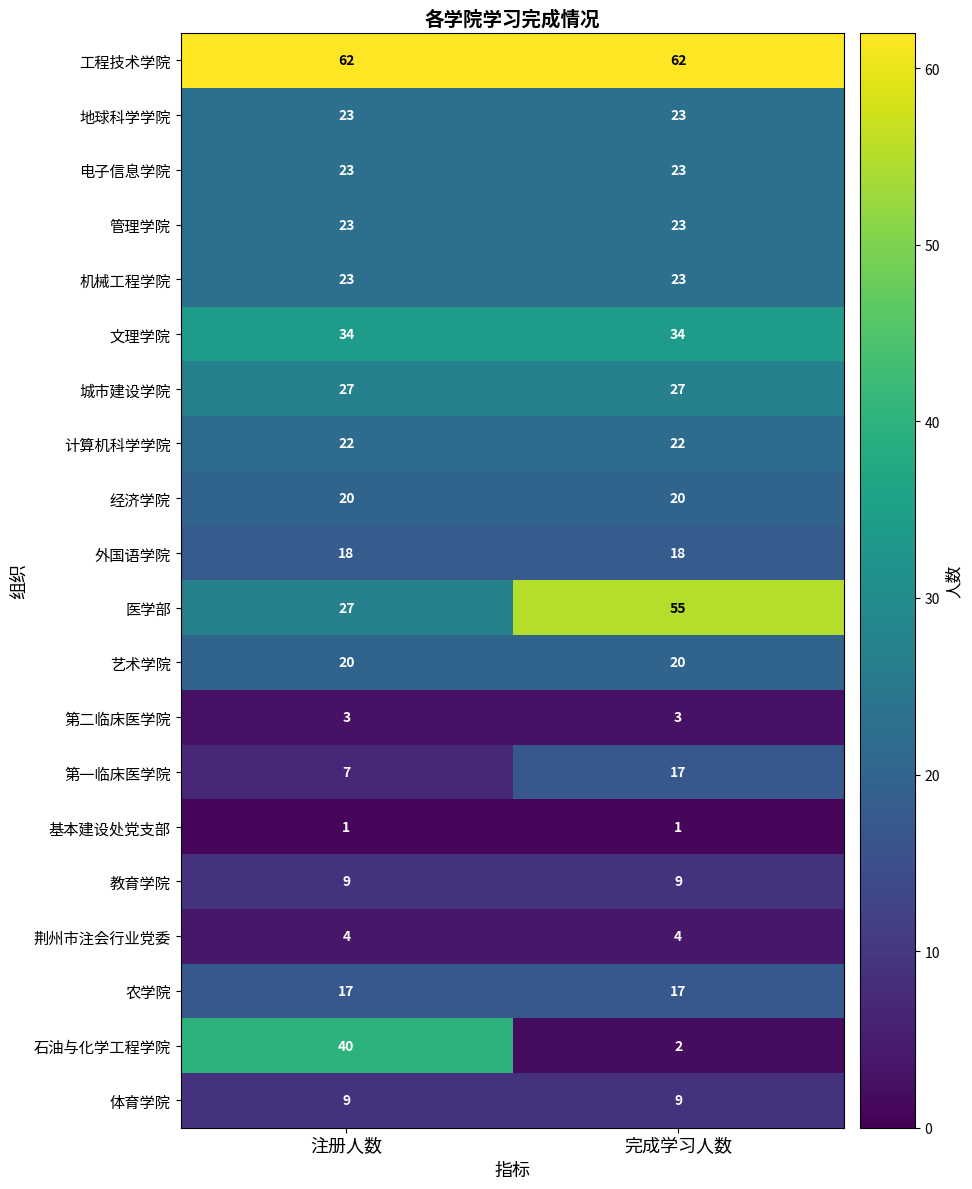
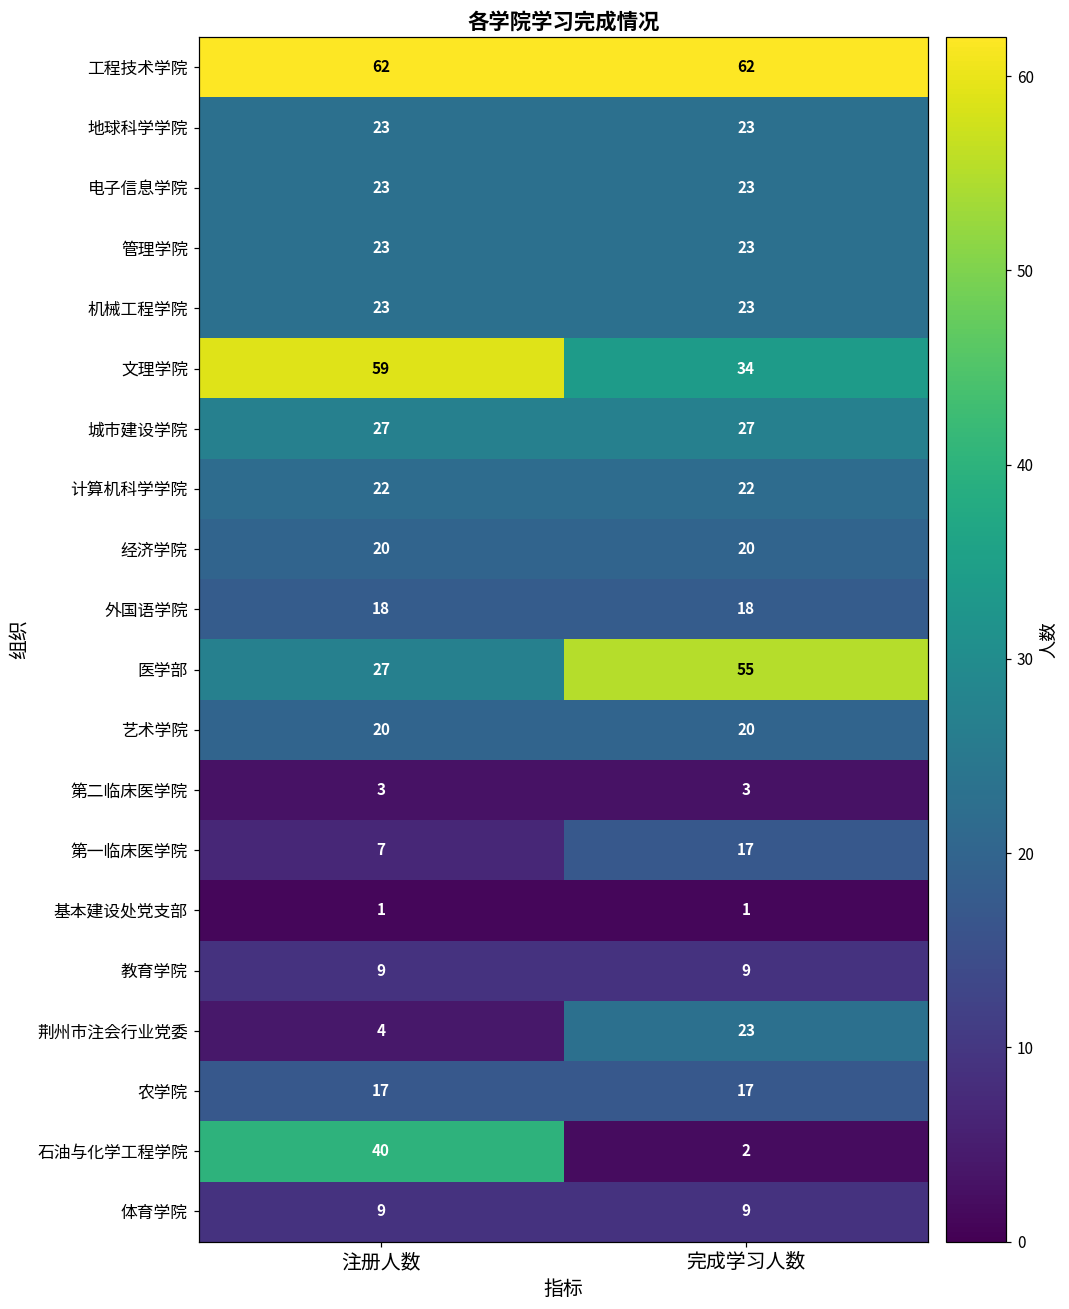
文理学院, 注册人数: 34 -> 59
荆州市注会行业党委, 完成学习人数: 4 -> 23
